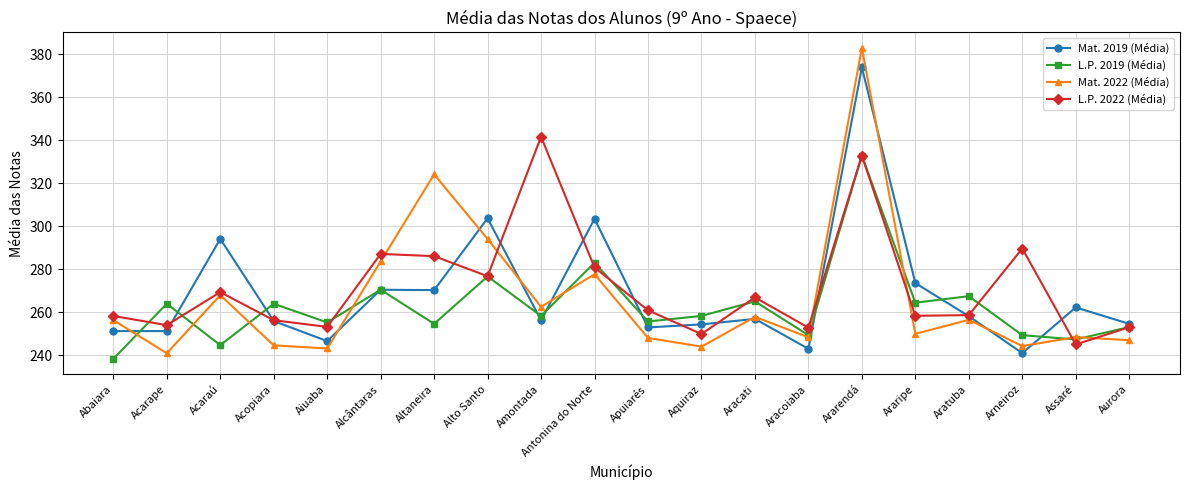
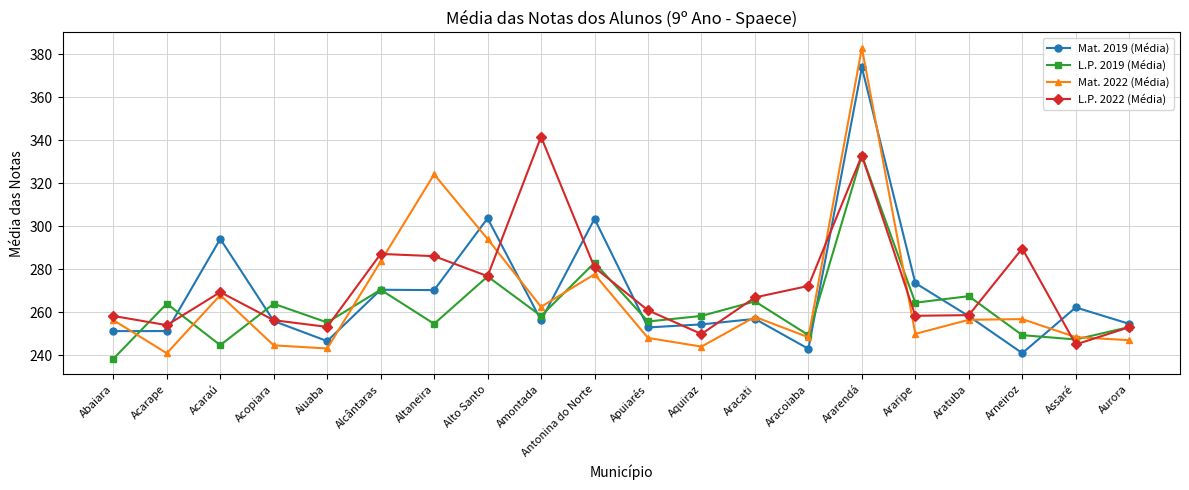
L.P. 2022 (Média), Aracoiaba: 253 -> 272
Mat. 2022 (Média), Arneiroz: 244 -> 257
